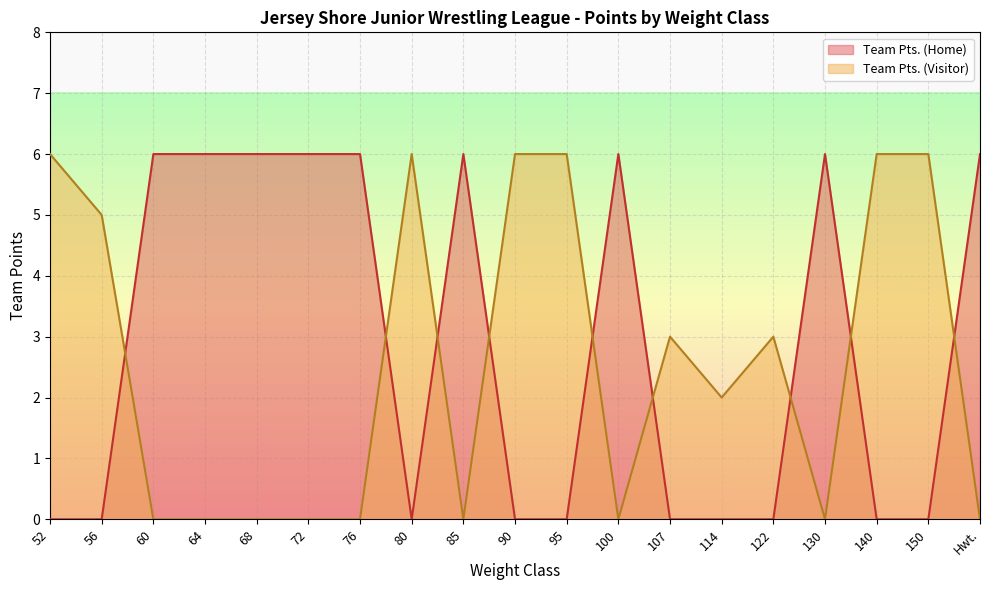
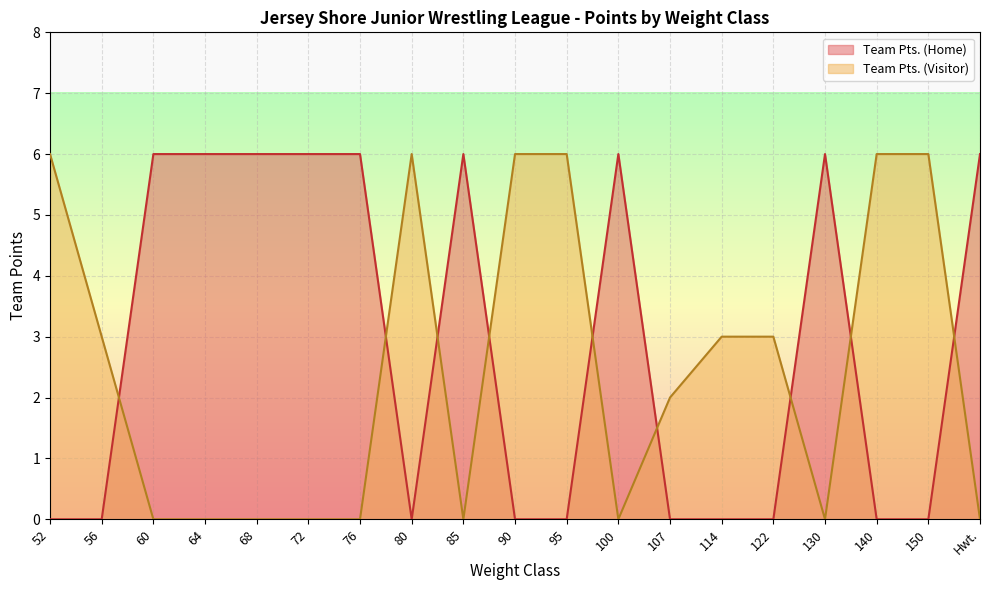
Team Pts. (Visitor), 56: 5 -> 3
Team Pts. (Visitor), 107: 3 -> 2
Team Pts. (Visitor), 114: 2 -> 3
